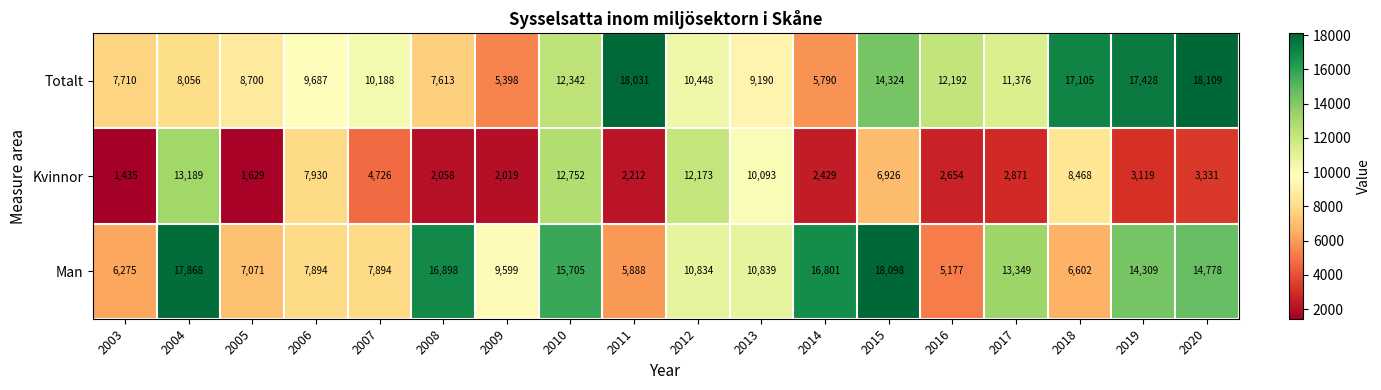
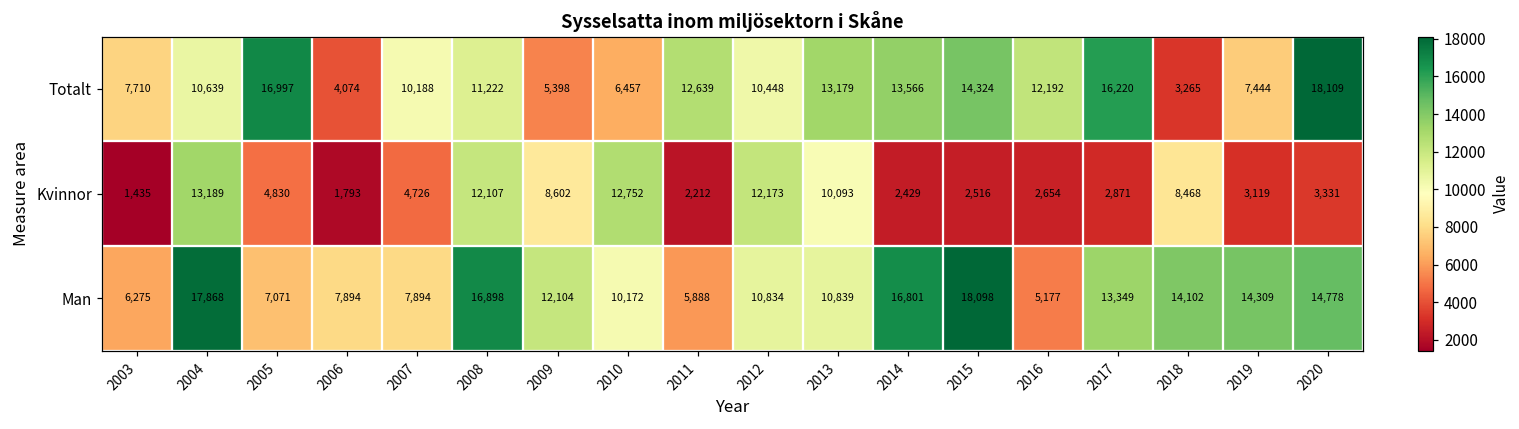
Totalt, 2004: 8,056 -> 10,639
Totalt, 2005: 8,700 -> 16,997
Totalt, 2006: 9,687 -> 4,074
Totalt, 2008: 7,613 -> 11,222
Totalt, 2010: 12,342 -> 6,457
Totalt, 2011: 18,031 -> 12,639
Totalt, 2013: 9,190 -> 13,179
Totalt, 2014: 5,790 -> 13,566
Totalt, 2017: 11,376 -> 16,220
Totalt, 2018: 17,105 -> 3,265
Totalt, 2019: 17,428 -> 7,444
Kvinnor, 2005: 1,629 -> 4,830
Kvinnor, 2006: 7,930 -> 1,793
Kvinnor, 2008: 2,058 -> 12,107
Kvinnor, 2009: 2,019 -> 8,602
Kvinnor, 2015: 6,926 -> 2,516
Man, 2009: 9,599 -> 12,104
Man, 2010: 15,705 -> 10,172
Man, 2018: 6,602 -> 14,102
